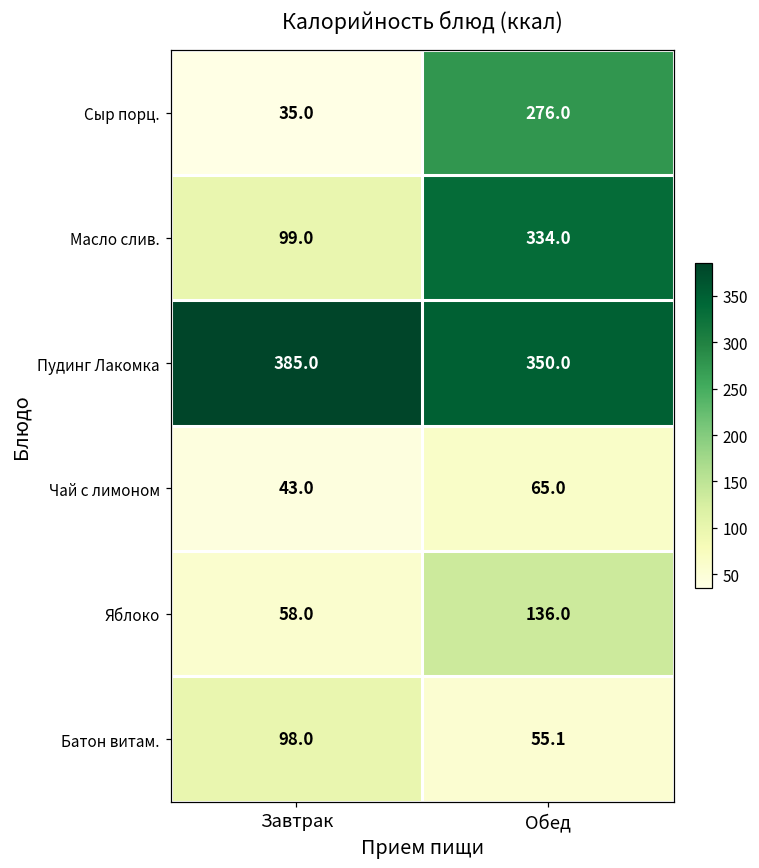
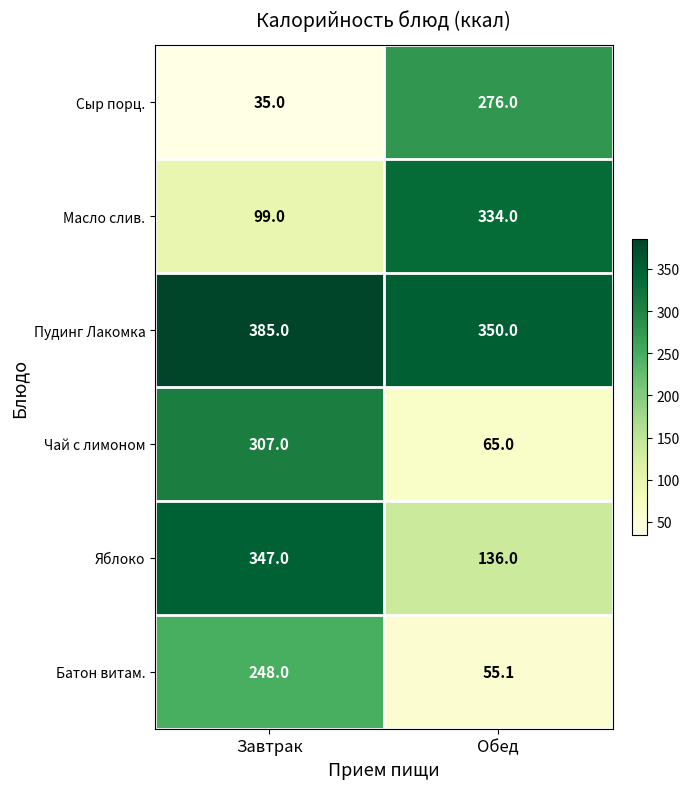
Чай с лимоном, Завтрак: 43.0 -> 307.0
Яблоко, Завтрак: 58.0 -> 347.0
Батон витам., Завтрак: 98.0 -> 248.0
